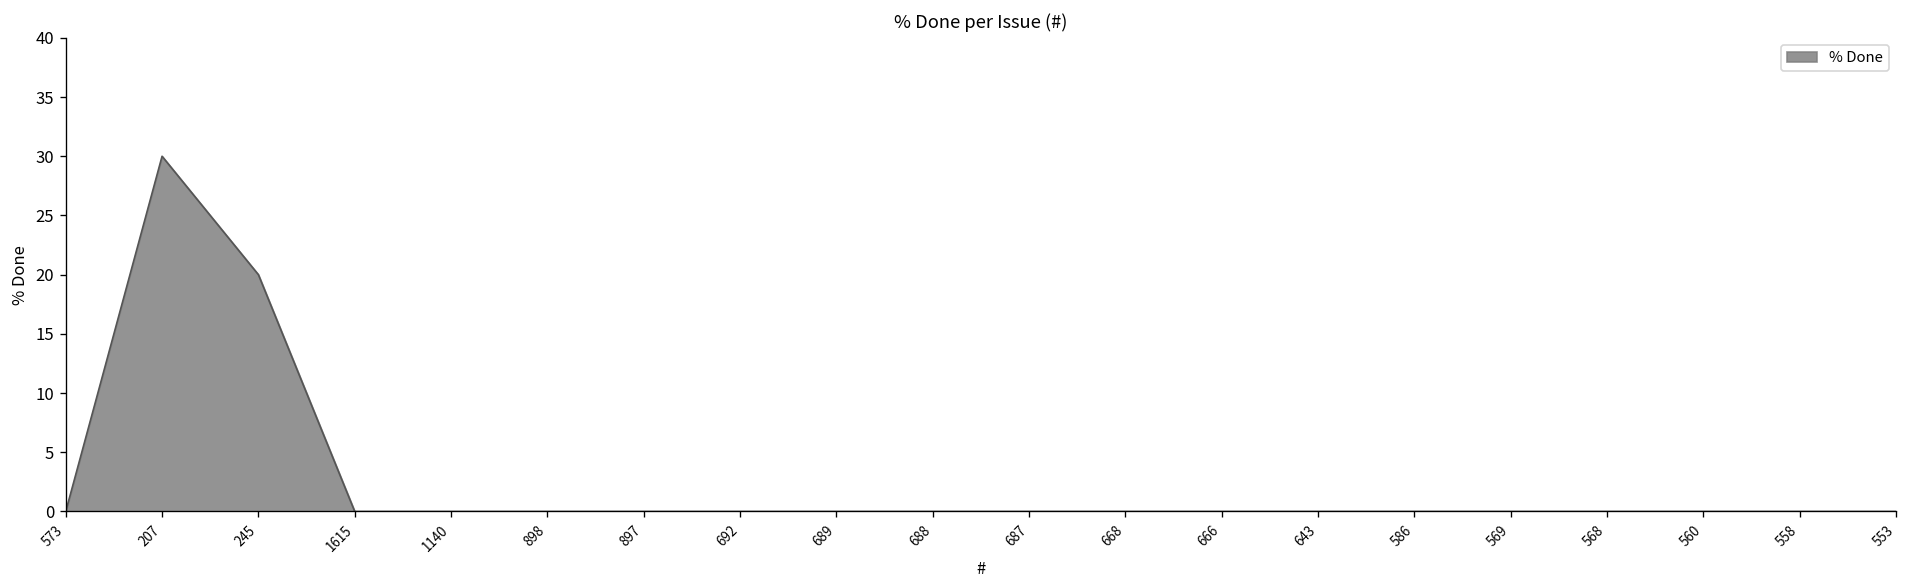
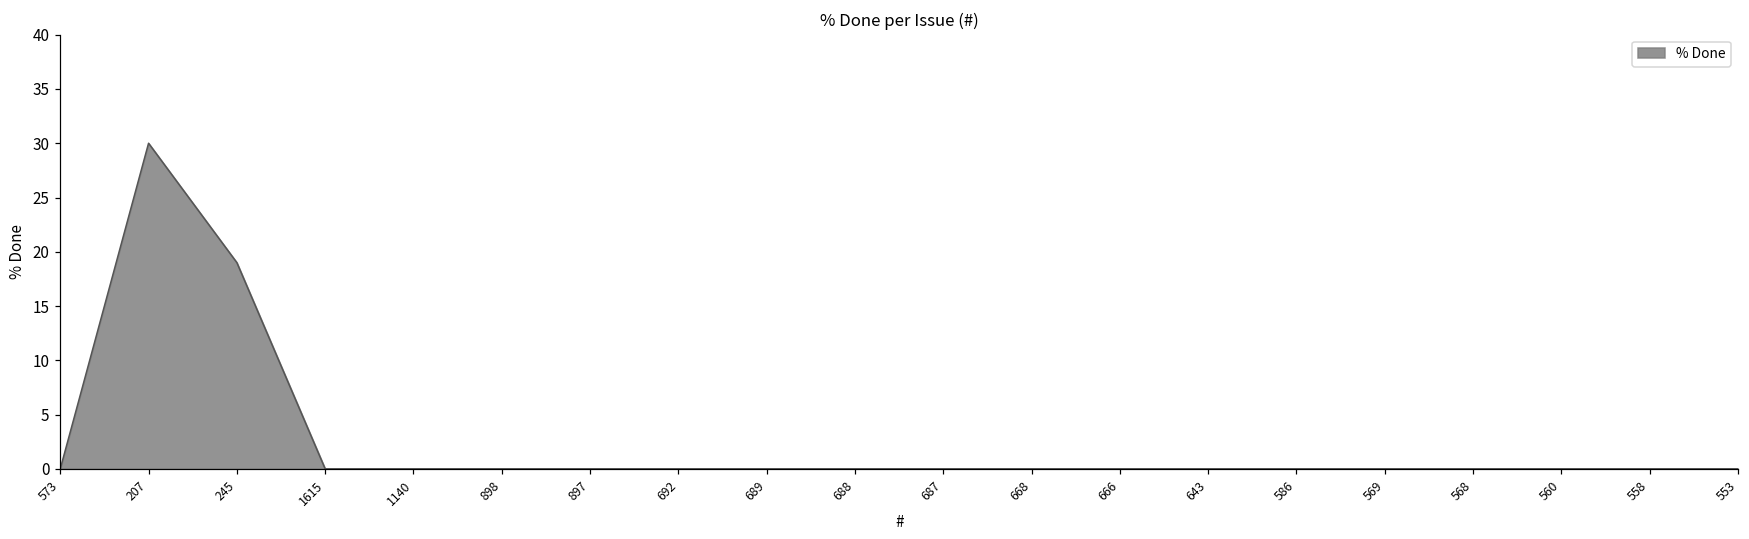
245: 20 -> 19
